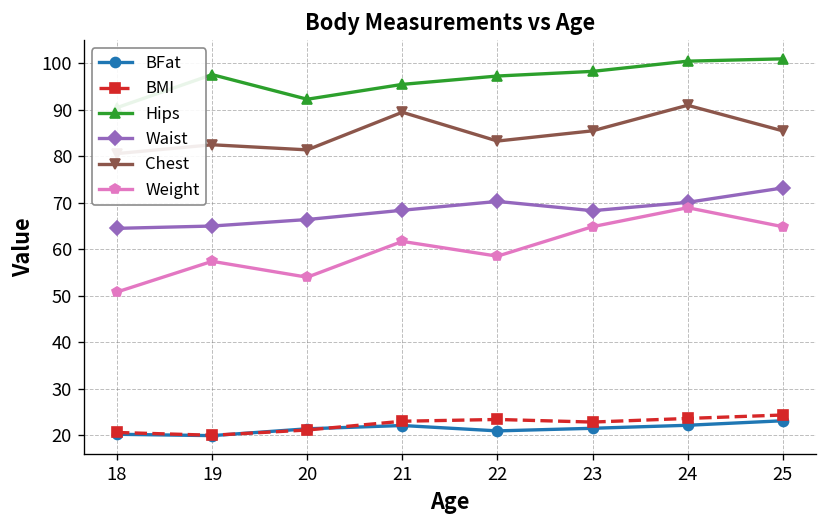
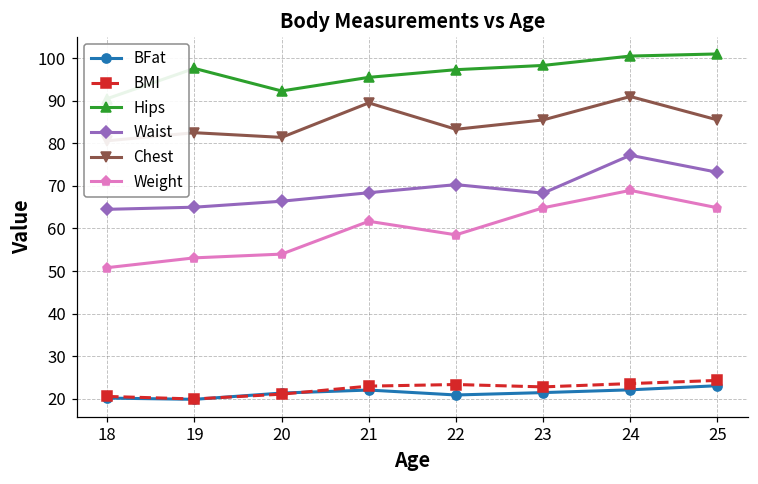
Weight, 19: 57 -> 53
Waist, 24: 70 -> 77
